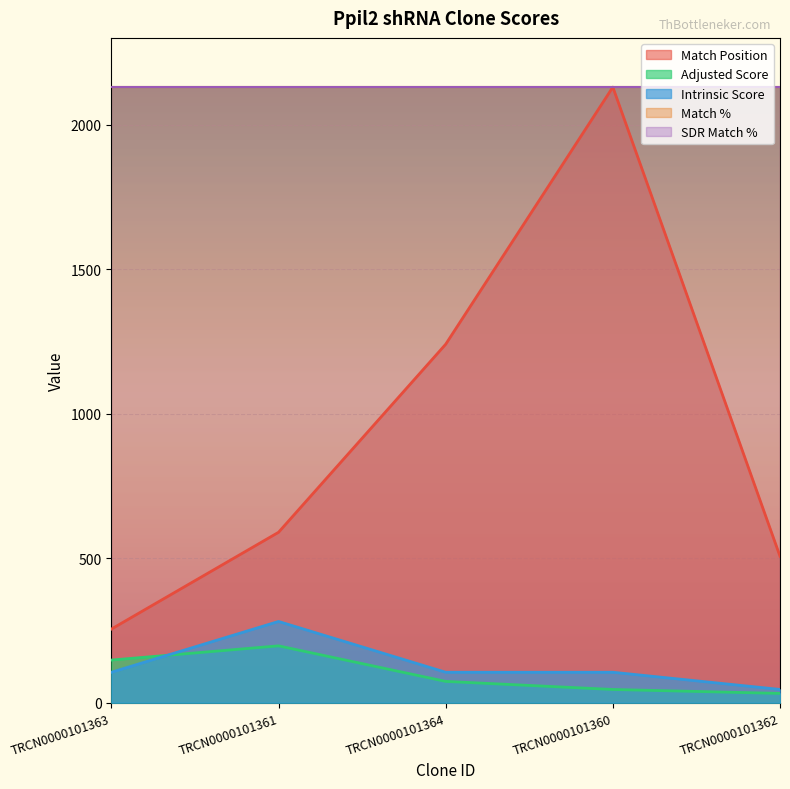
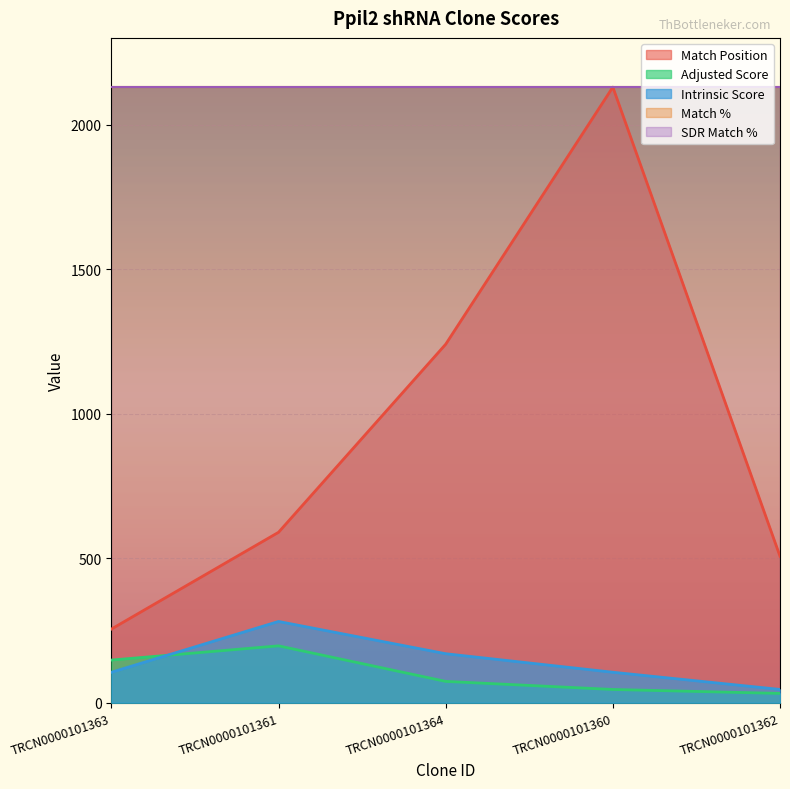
Intrinsic Score, TRCN0000101364: 110 -> 170
